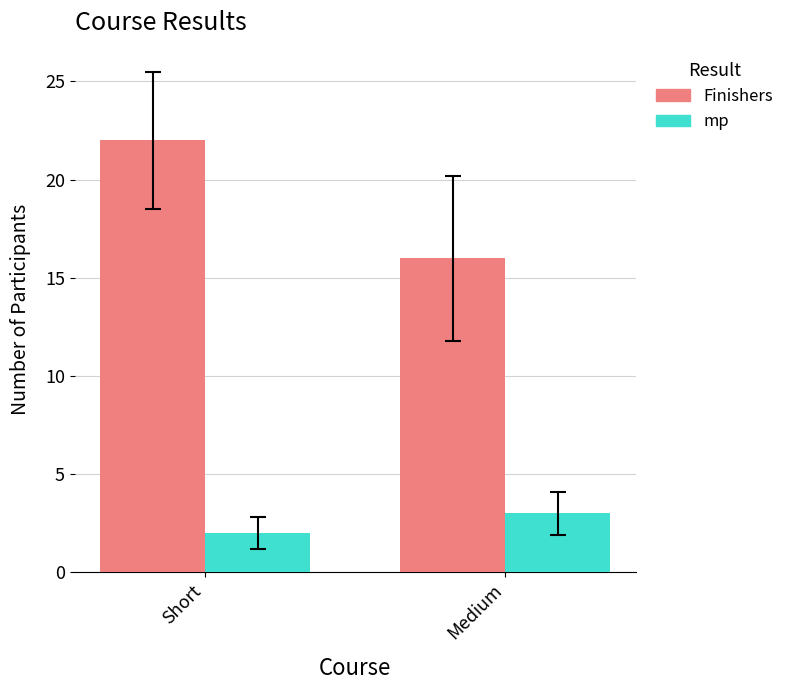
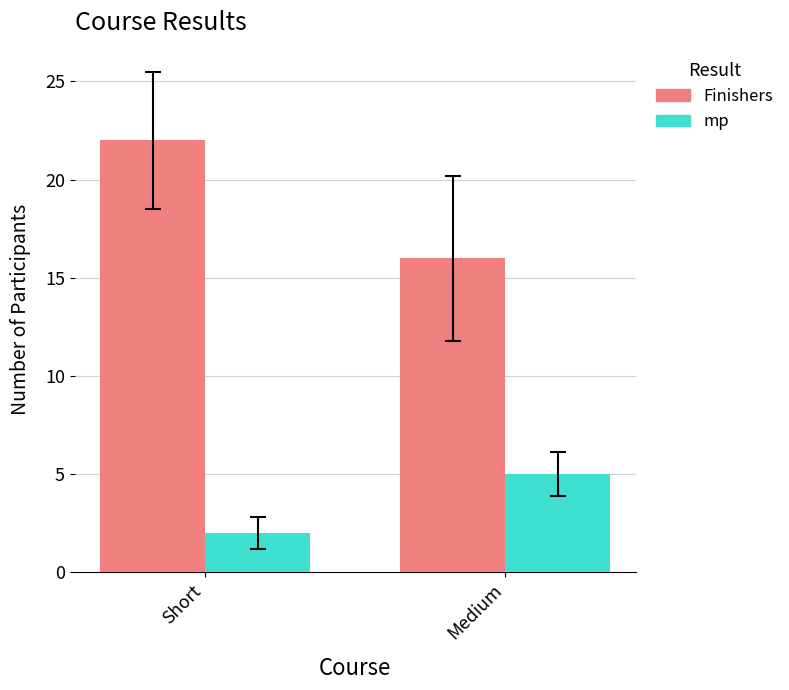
mp, Medium: 3 -> 5
